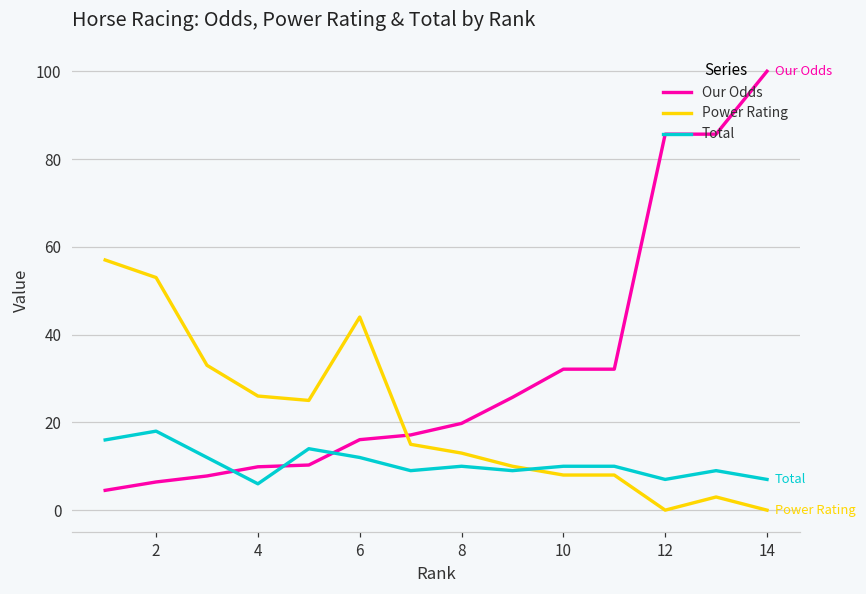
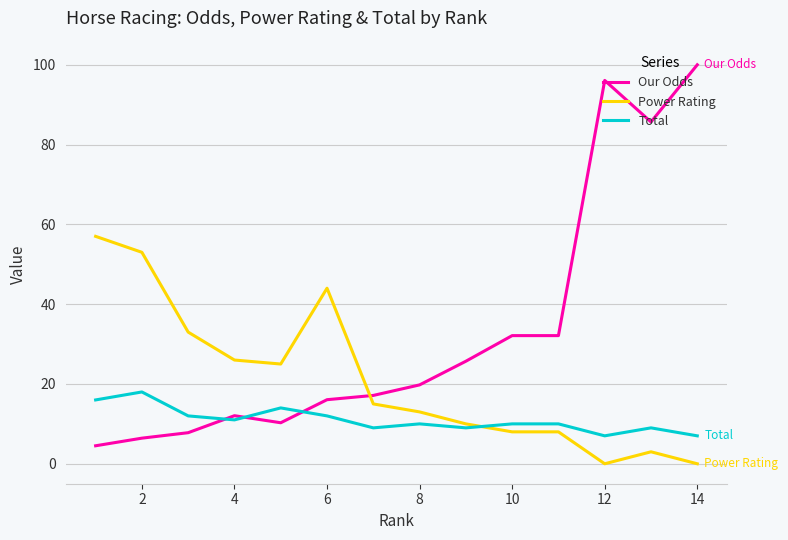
Our Odds, 4: 10 -> 12
Total, 4: 6 -> 11
Our Odds, 12: 86 -> 96
